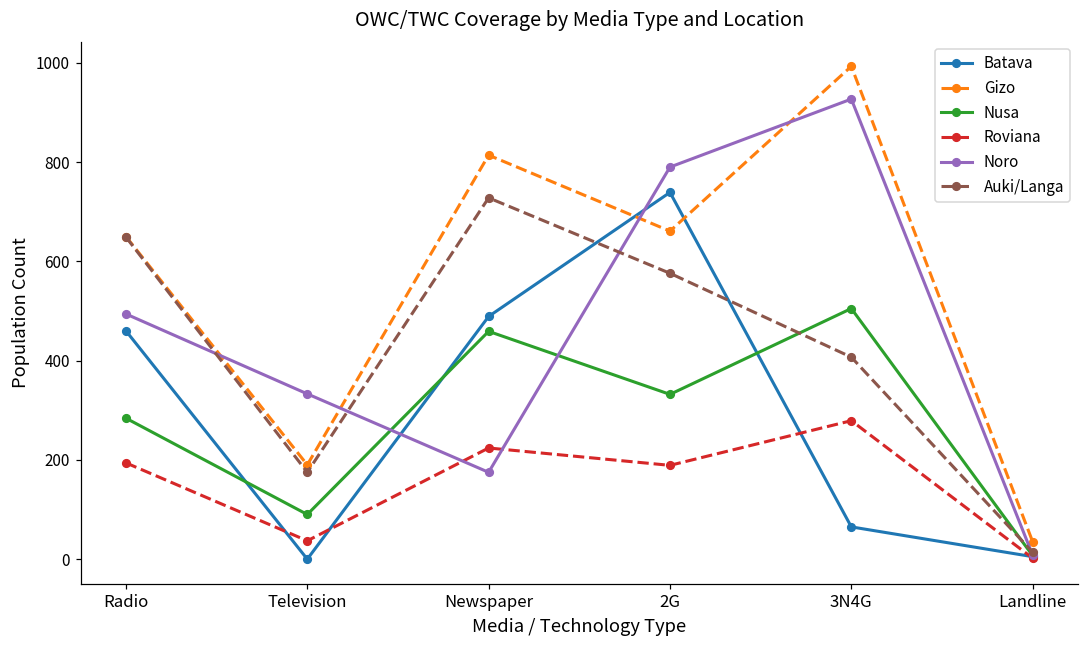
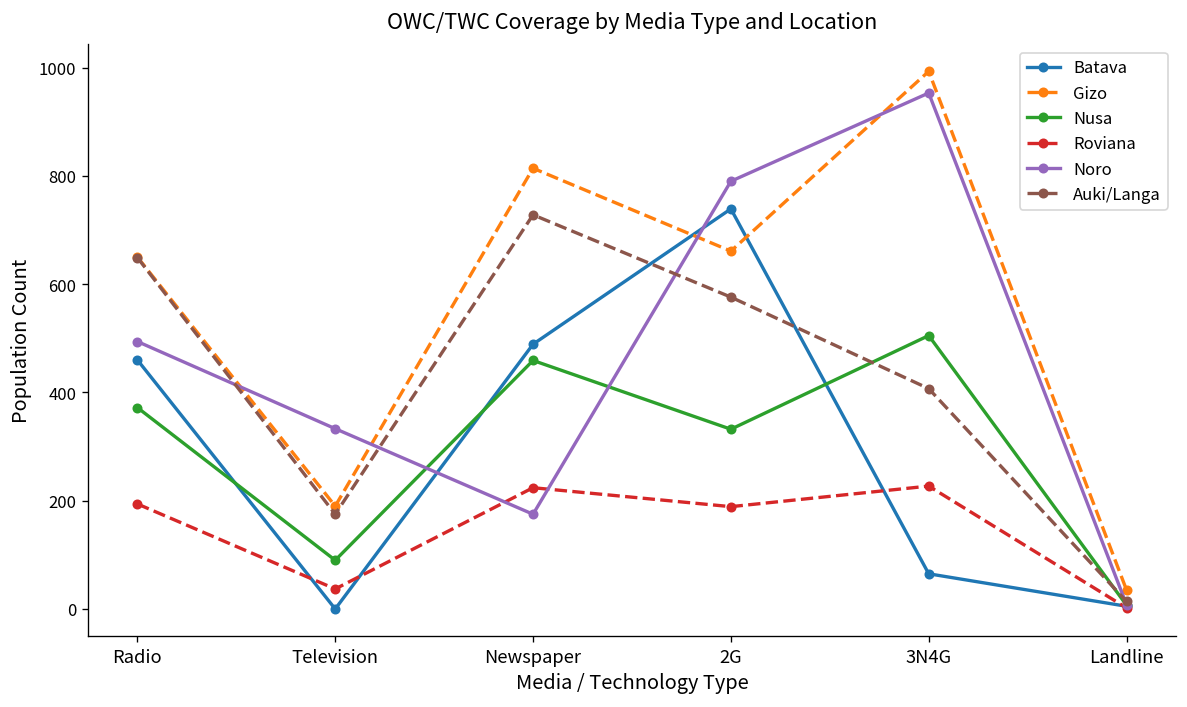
Nusa, Radio: 280 -> 370
Roviana, 3N4G: 280 -> 230
Noro, 3N4G: 930 -> 950
